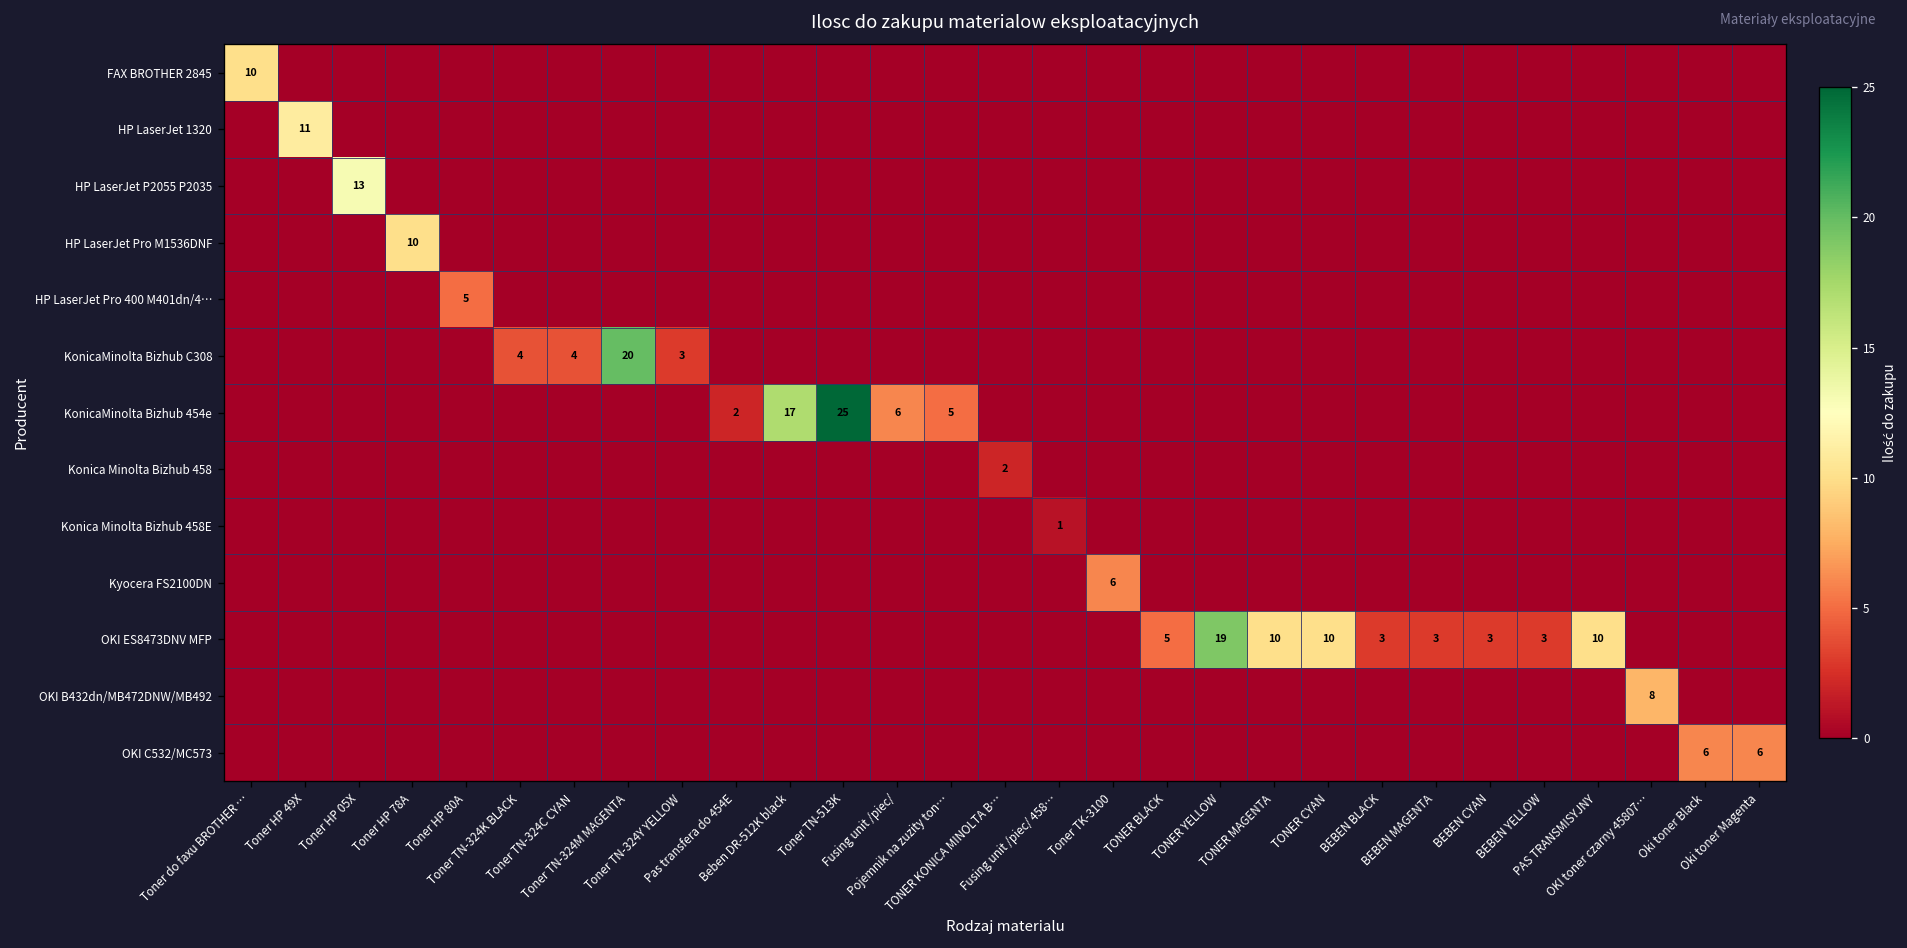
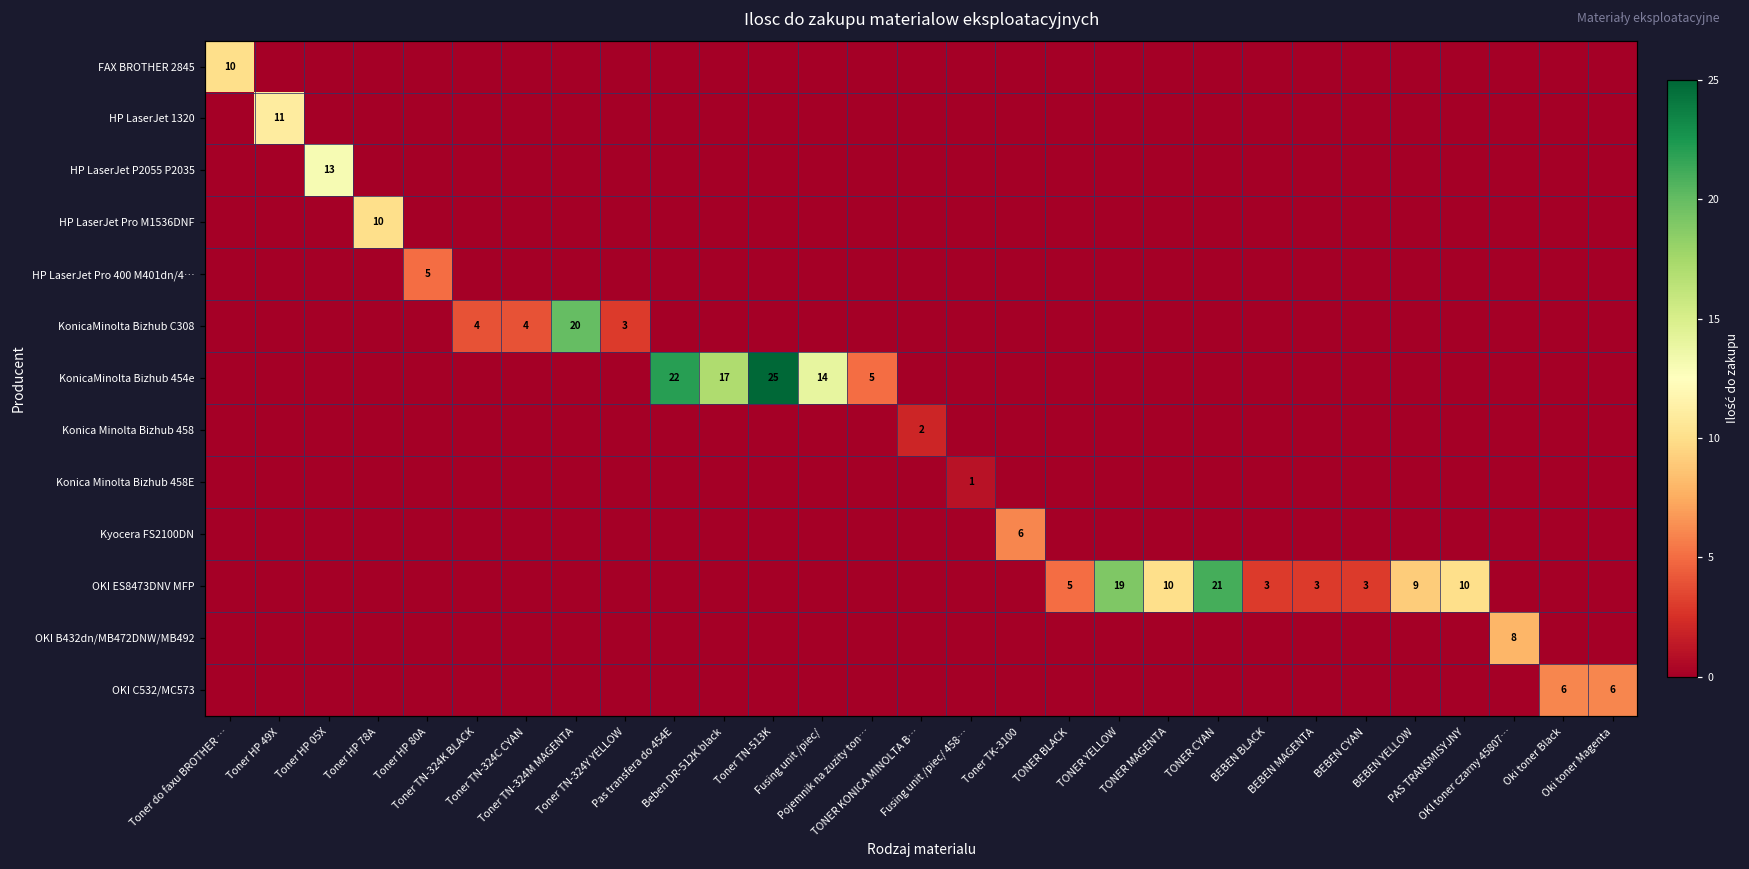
KonicaMinolta Bizhub 454e, Pas transfera do 454E: 2 -> 22
KonicaMinolta Bizhub 454e, Fusing unit /piec/: 6 -> 14
OKI ES8473DNV MFP, TONER CYAN: 10 -> 21
OKI ES8473DNV MFP, BEBEN YELLOW: 3 -> 9
